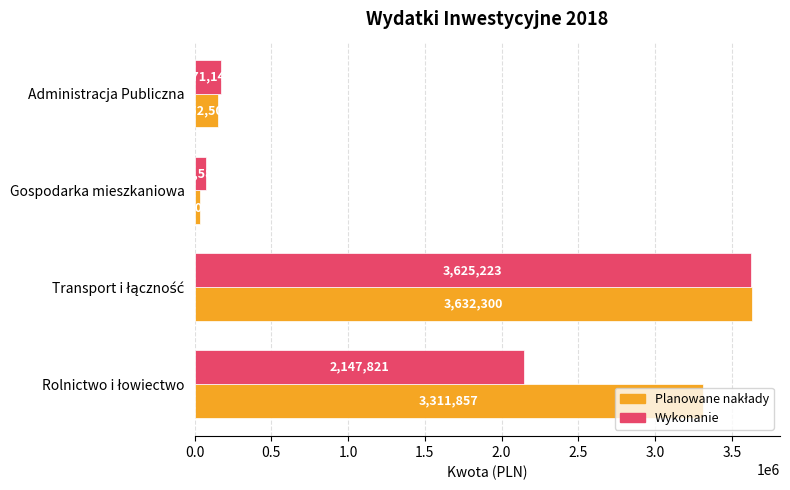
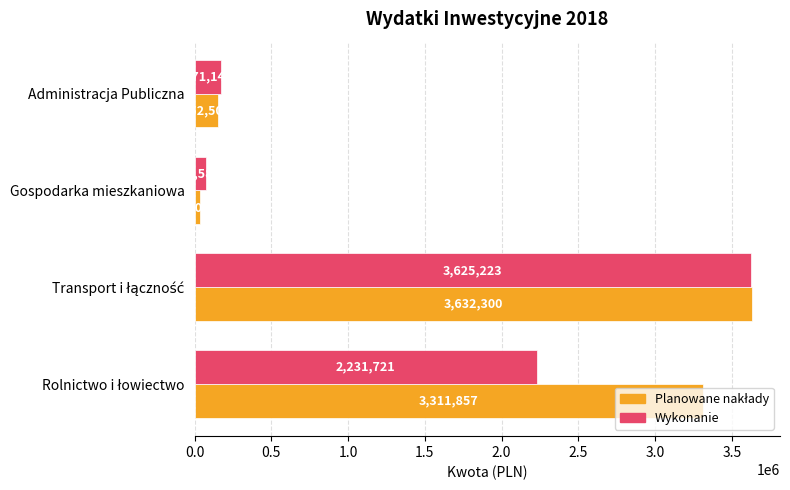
Wykonanie, Rolnictwo i łowiectwo: 2,147,821 -> 2,231,721
